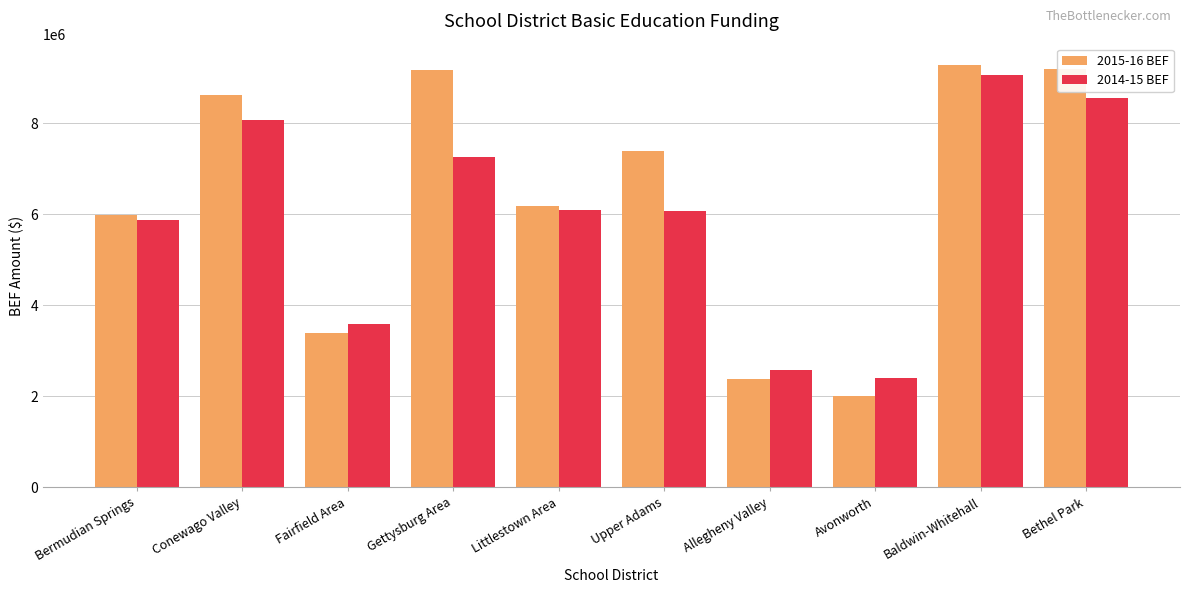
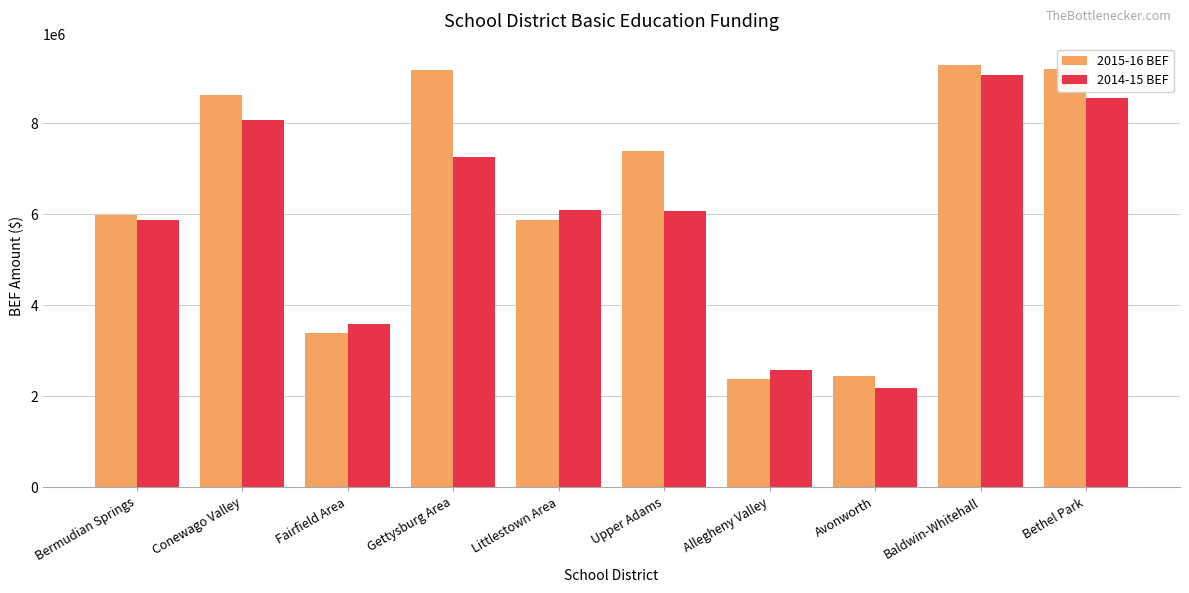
2015-16 BEF, Littlestown Area: 6200000 -> 5900000
2015-16 BEF, Avonworth: 2000000 -> 2500000
2014-15 BEF, Avonworth: 2400000 -> 2200000
